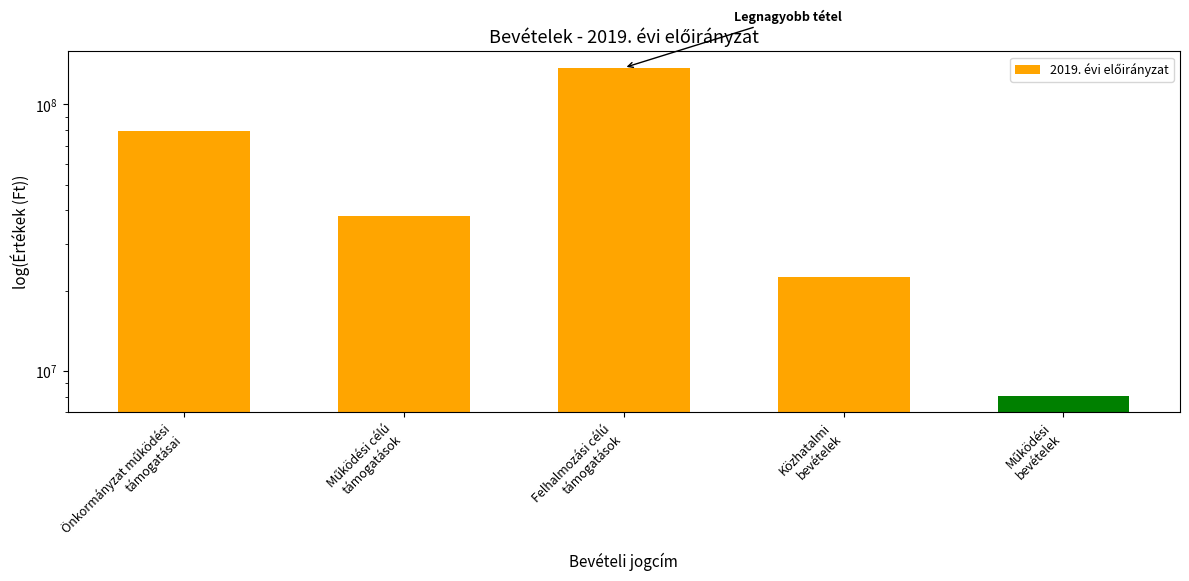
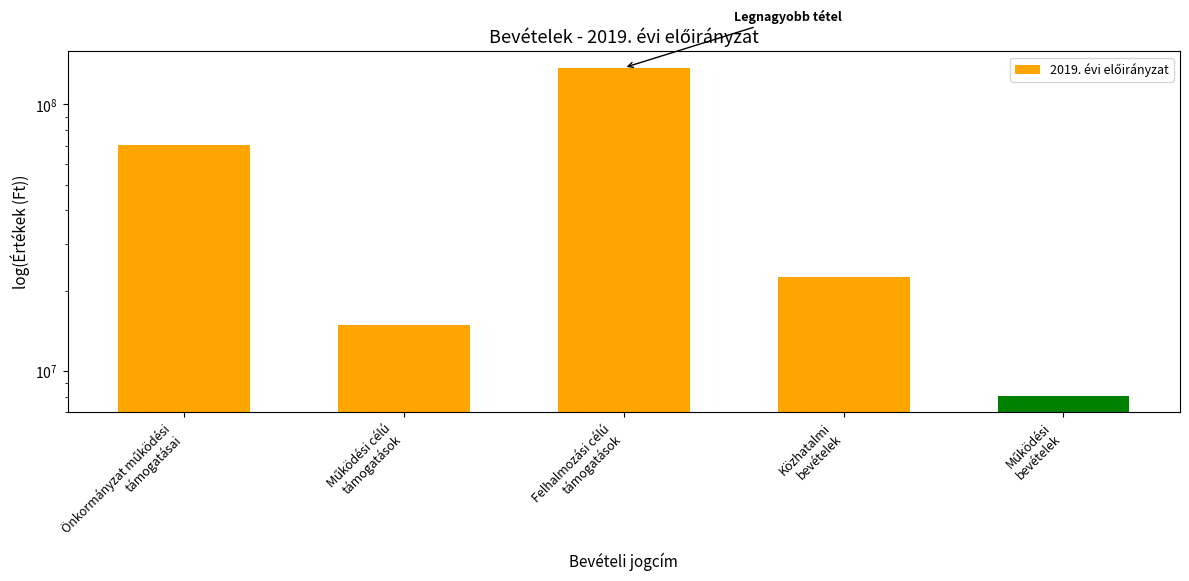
Önkormányzat működési támogatásai: 79000000 -> 71000000
Működési célú támogatások: 38000000 -> 15000000
